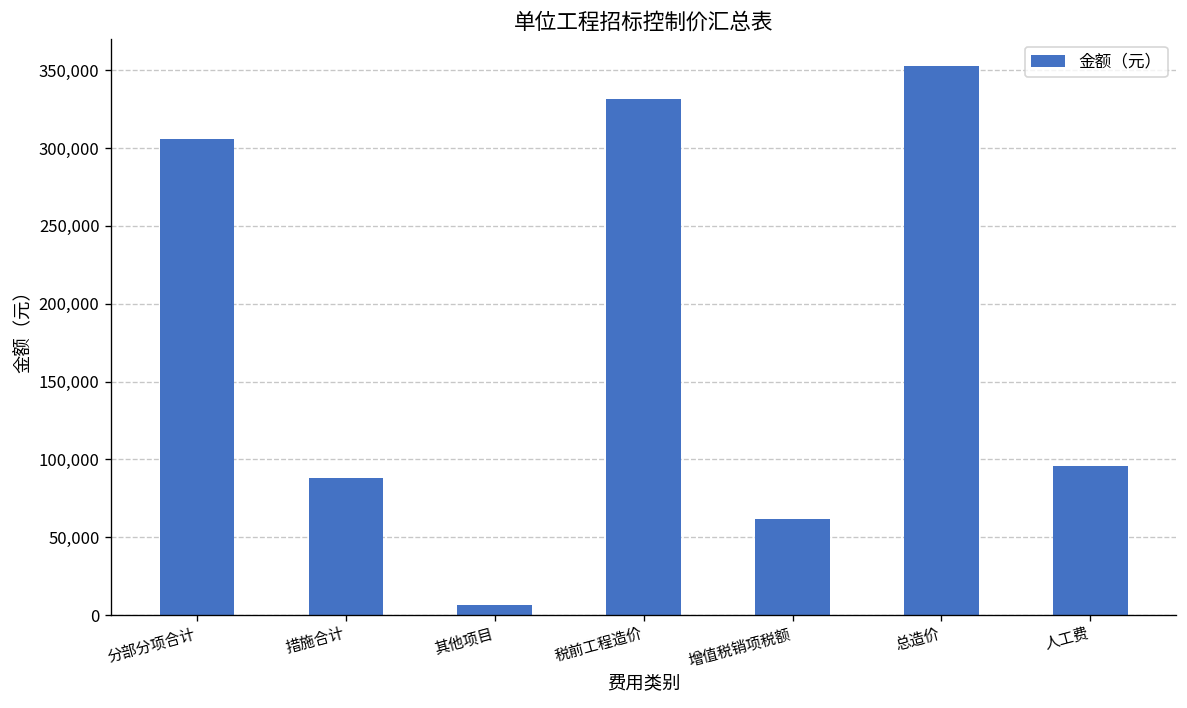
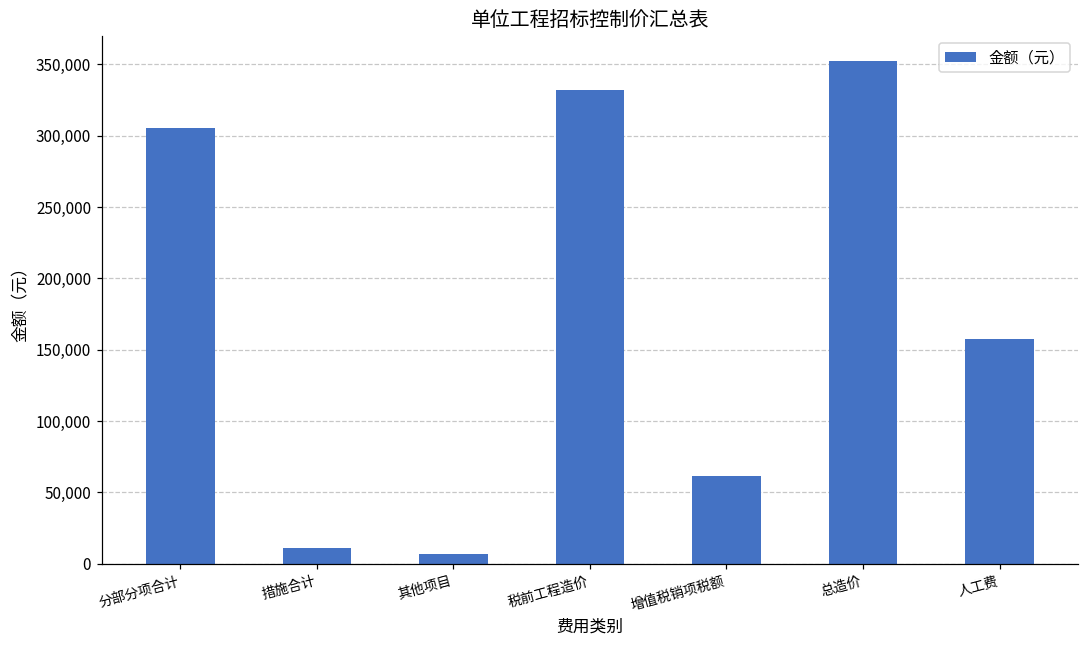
措施合计: 88,000 -> 11,000
人工费: 96,000 -> 157,000
